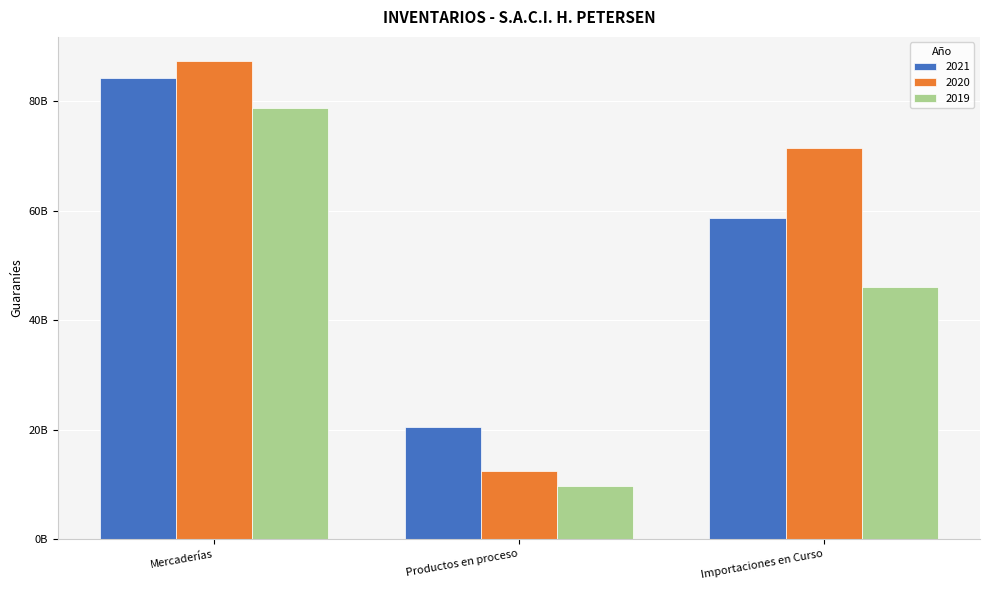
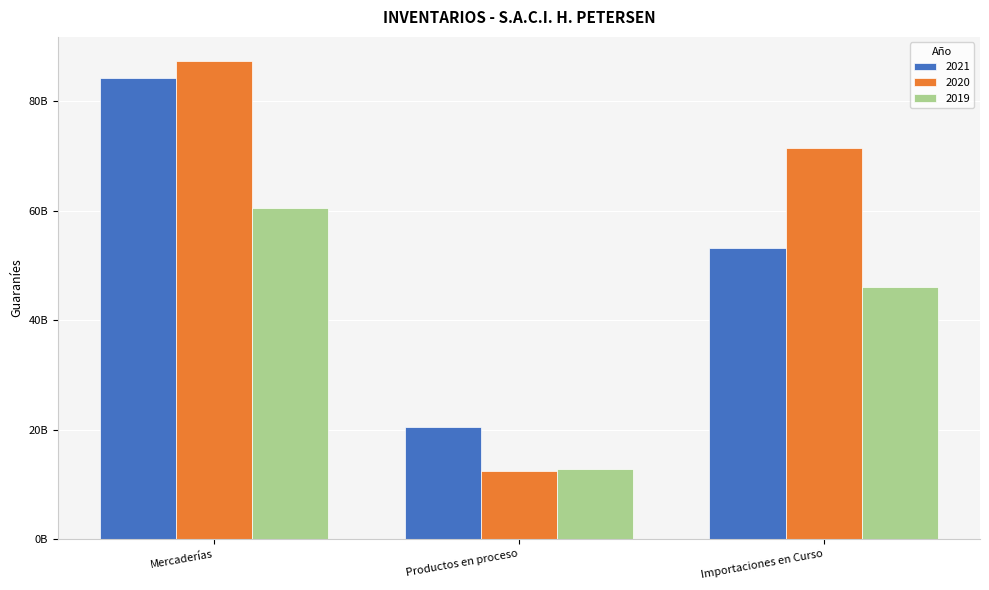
2019, Mercaderías: 79000000000 -> 61000000000
2019, Productos en proceso: 10000000000 -> 13000000000
2021, Importaciones en Curso: 59000000000 -> 53000000000
